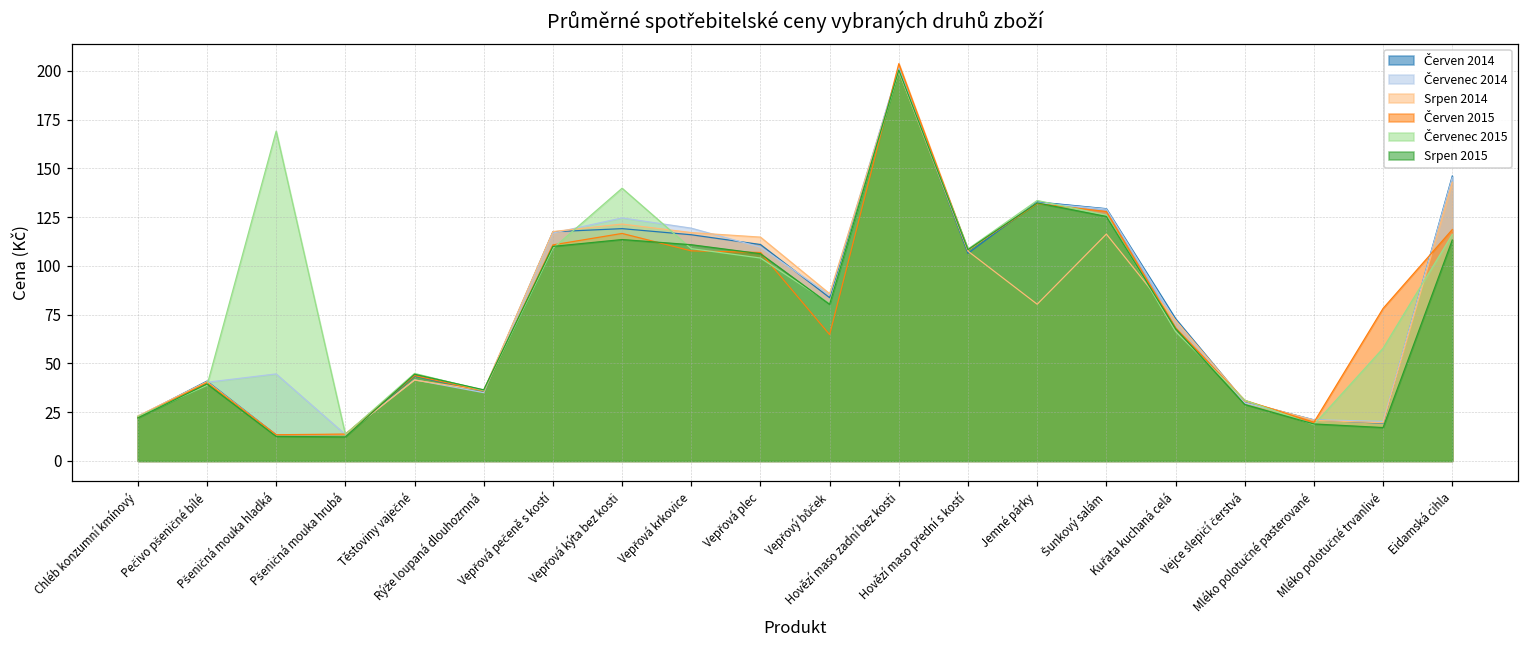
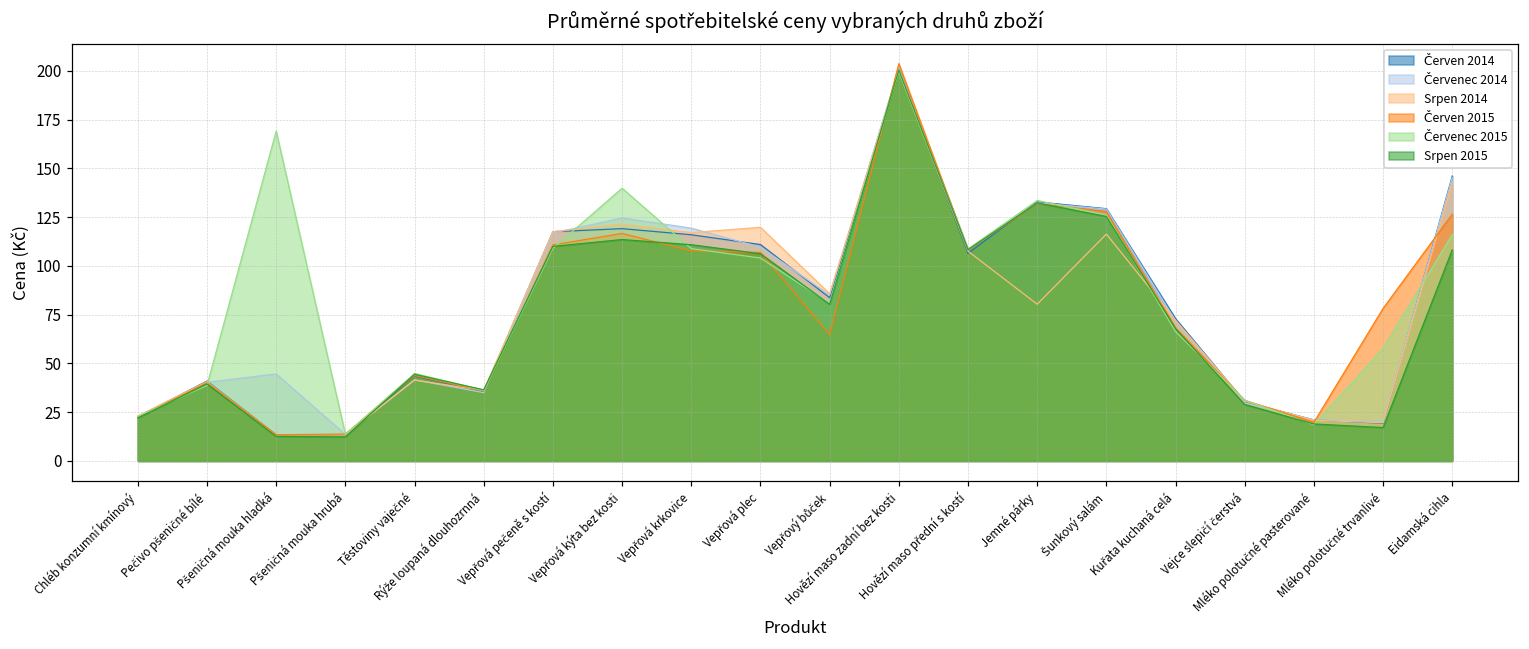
Srpen 2014, Vepřová plec: 115 -> 120
Červen 2015, Eidamská cihla: 119 -> 127
Srpen 2015, Eidamská cihla: 113 -> 108
